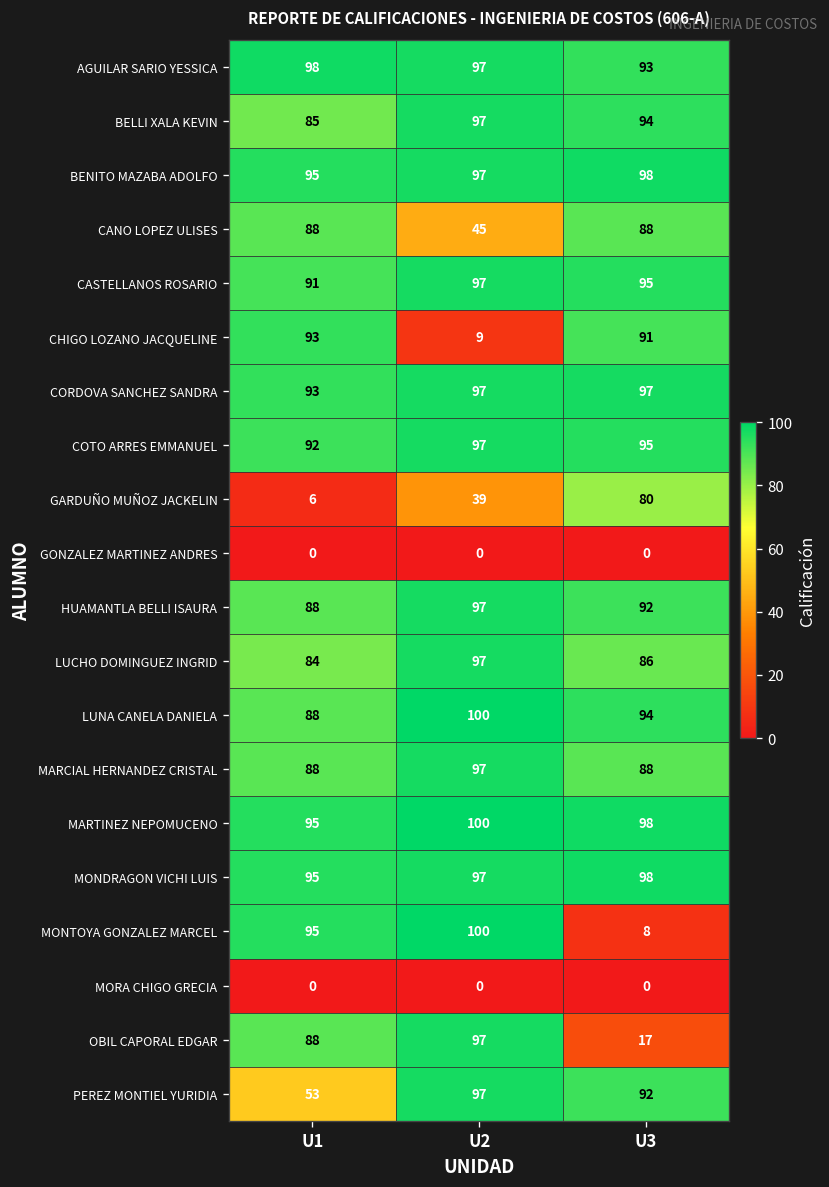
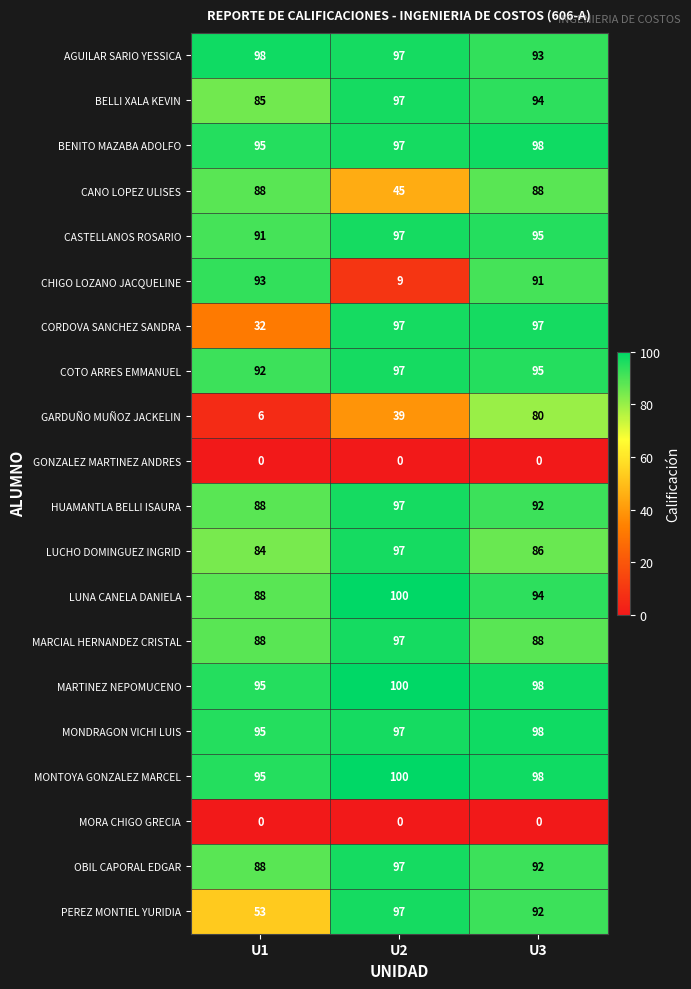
CORDOVA SANCHEZ SANDRA, U1: 93 -> 32
MONTOYA GONZALEZ MARCEL, U3: 8 -> 98
OBIL CAPORAL EDGAR, U3: 17 -> 92
